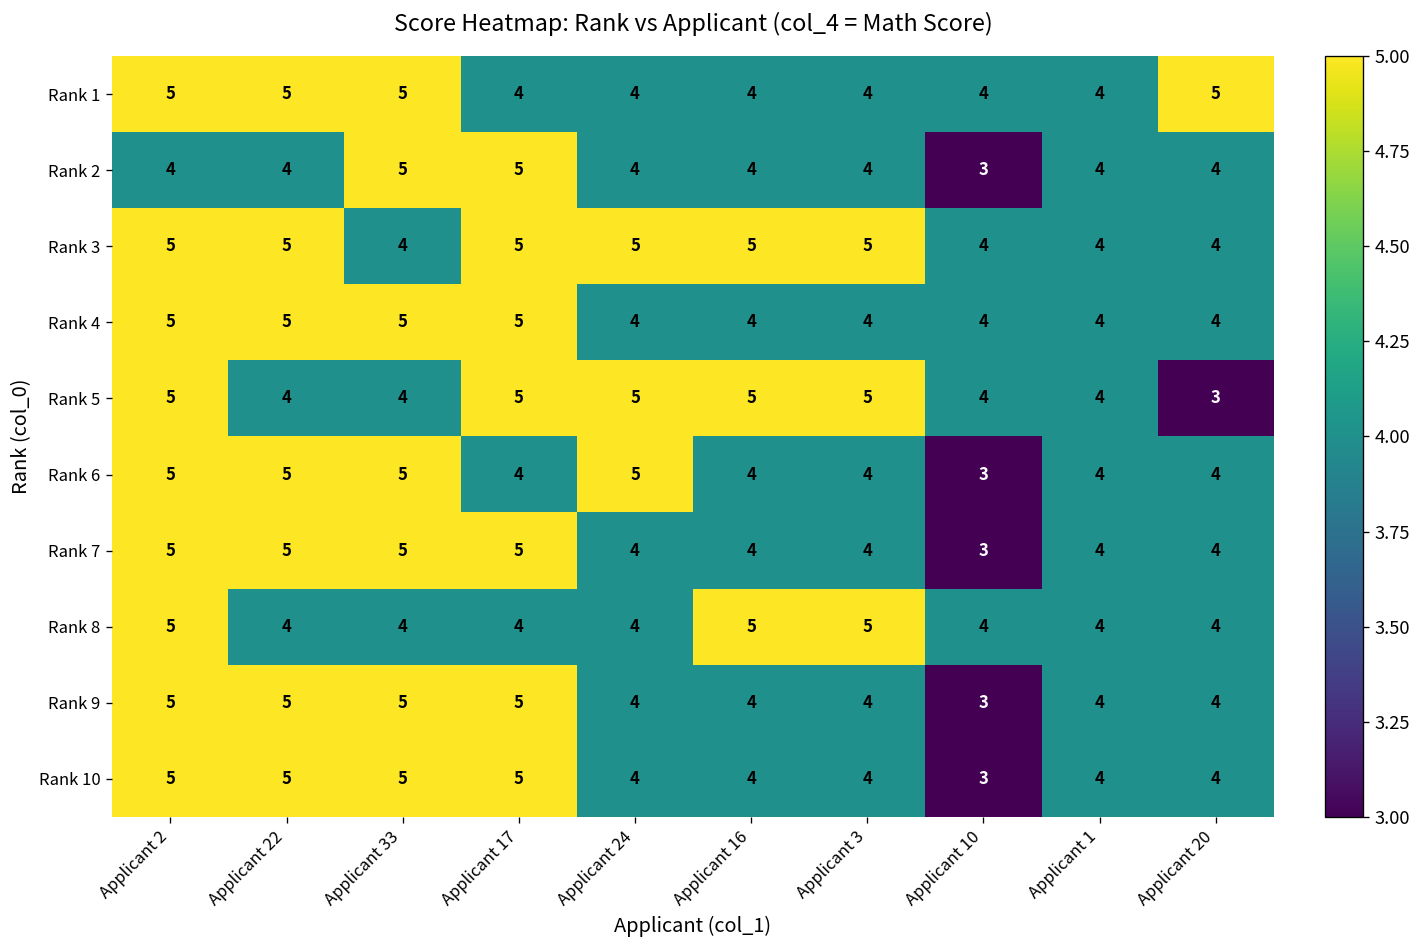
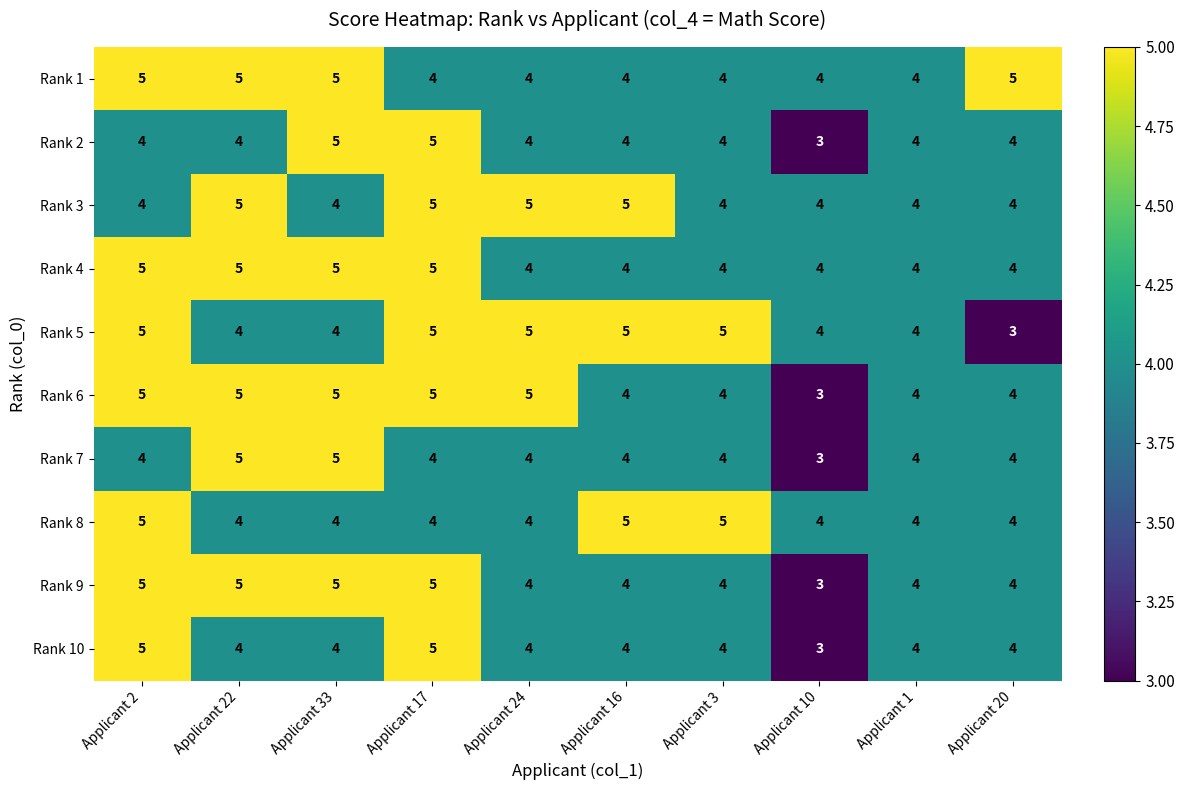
Rank 3, Applicant 2: 5 -> 4
Rank 3, Applicant 3: 5 -> 4
Rank 6, Applicant 17: 4 -> 5
Rank 7, Applicant 2: 5 -> 4
Rank 7, Applicant 17: 5 -> 4
Rank 10, Applicant 22: 5 -> 4
Rank 10, Applicant 33: 5 -> 4
